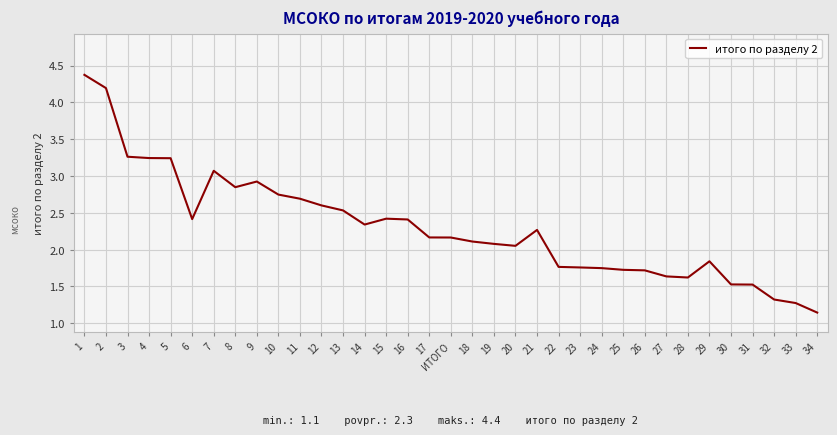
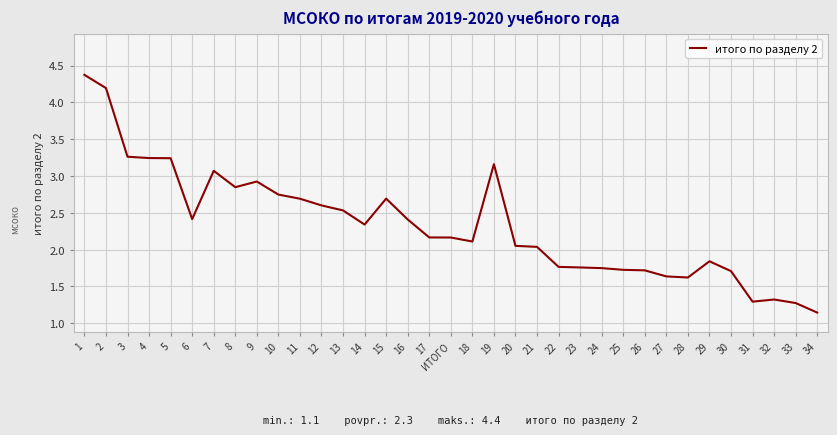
15: 2.4 -> 2.7
19: 2.1 -> 3.2
21: 2.3 -> 2.0
30: 1.5 -> 1.7
31: 1.5 -> 1.3
